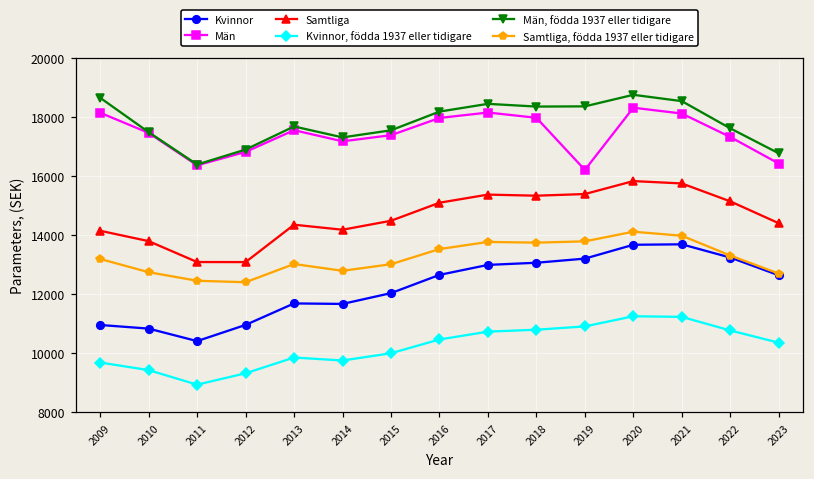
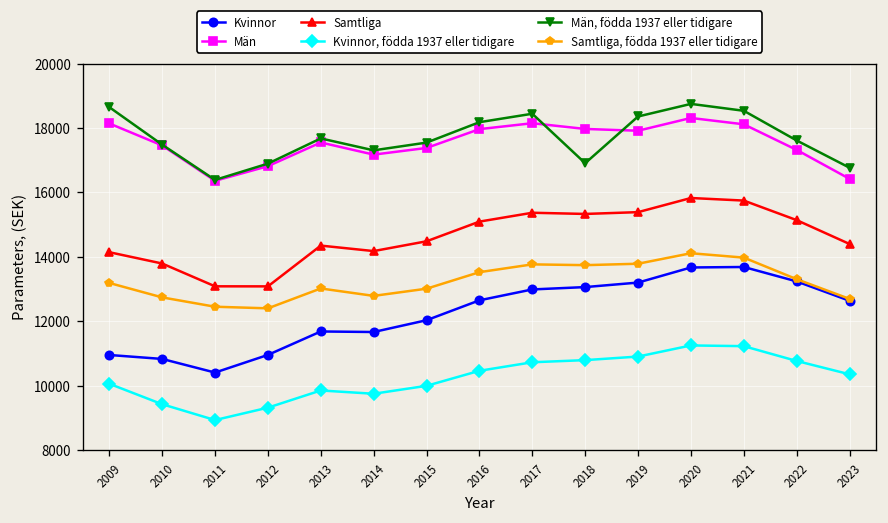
Kvinnor, födda 1937 eller tidigare, 2009: 9700 -> 10100
Män, födda 1937 eller tidigare, 2018: 18300 -> 16900
Män, 2019: 16200 -> 17900
